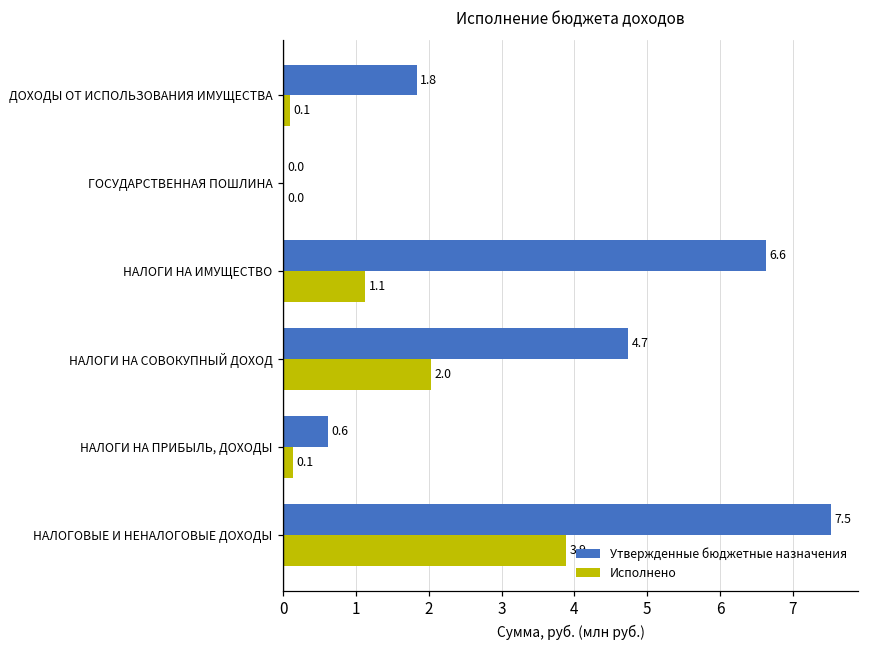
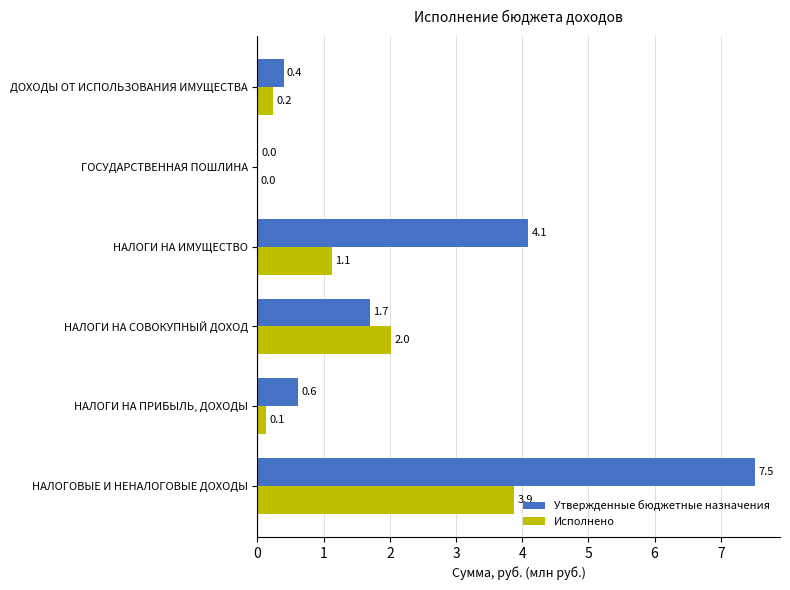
Утвержденные бюджетные назначения, ДОХОДЫ ОТ ИСПОЛЬЗОВАНИЯ ИМУЩЕСТВА: 1.8 -> 0.4
Исполнено, ДОХОДЫ ОТ ИСПОЛЬЗОВАНИЯ ИМУЩЕСТВА: 0.1 -> 0.2
Утвержденные бюджетные назначения, НАЛОГИ НА ИМУЩЕСТВО: 6.6 -> 4.1
Утвержденные бюджетные назначения, НАЛОГИ НА СОВОКУПНЫЙ ДОХОД: 4.7 -> 1.7
